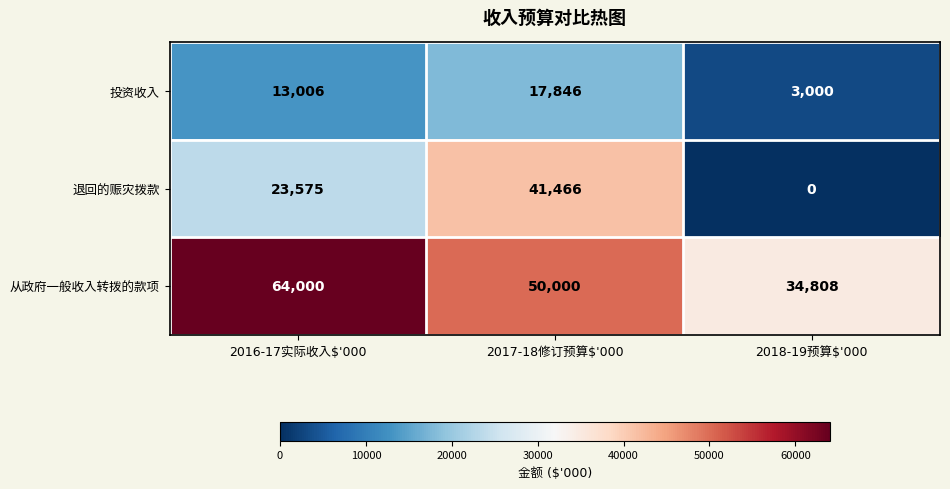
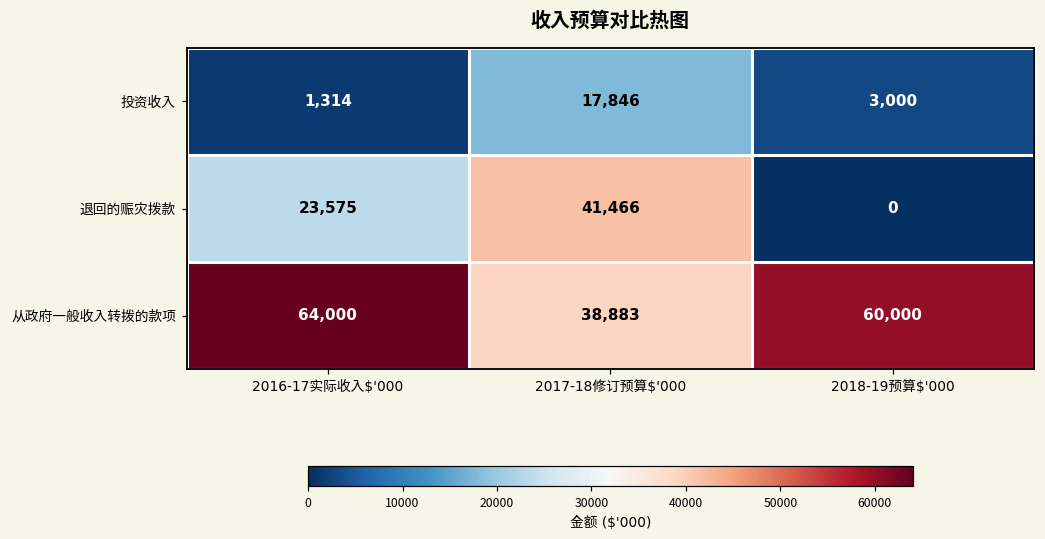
投资收入, 2016-17实际收入$'000: 13,006 -> 1,314
从政府一般收入转拨的款项, 2017-18修订预算$'000: 50,000 -> 38,883
从政府一般收入转拨的款项, 2018-19预算$'000: 34,808 -> 60,000
